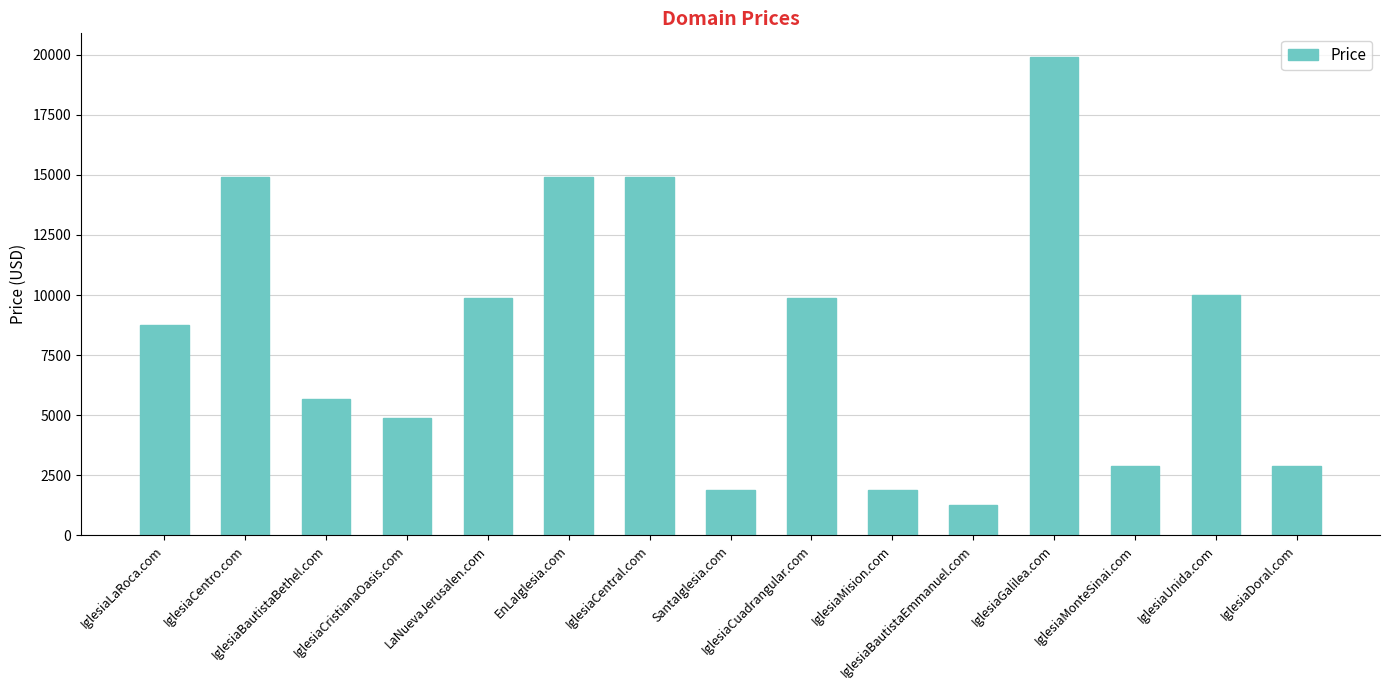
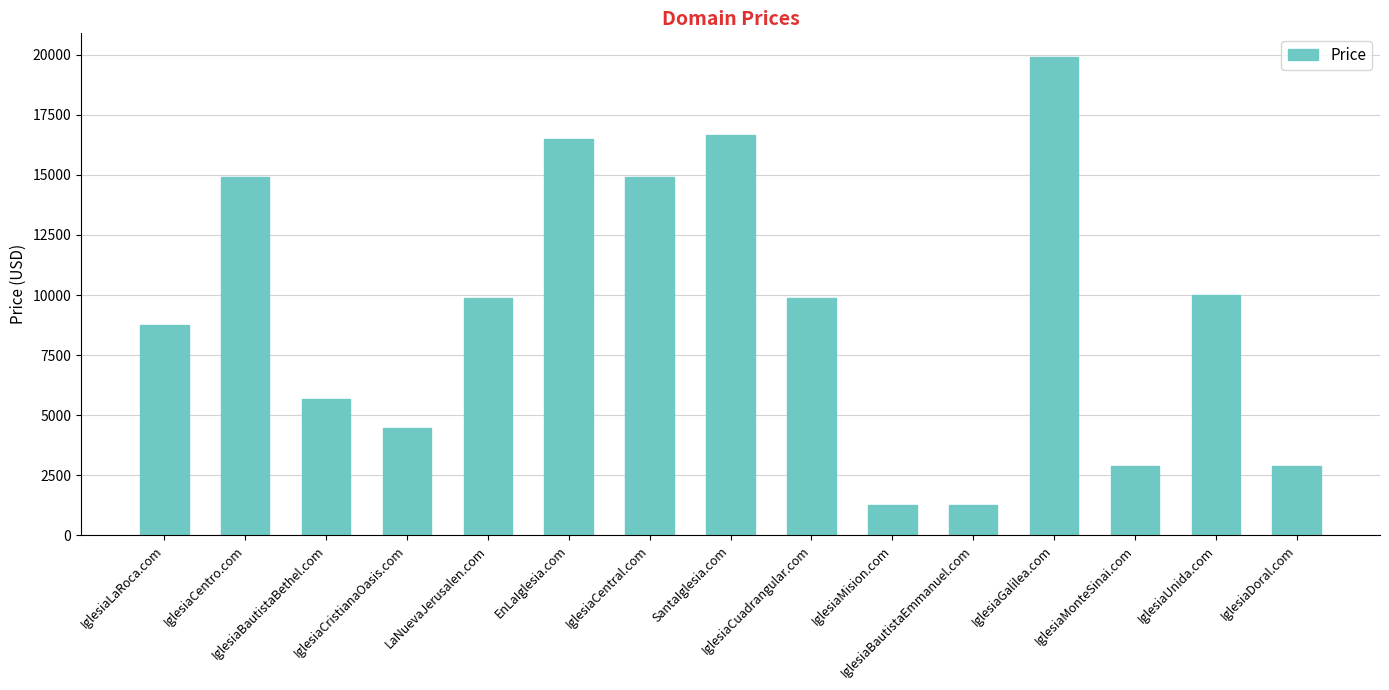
IglesiaCristianaOasis.com: 4900 -> 4500
EnLaIglesia.com: 14900 -> 16500
SantaIglesia.com: 1900 -> 16700
IglesiaMision.com: 1900 -> 1300
